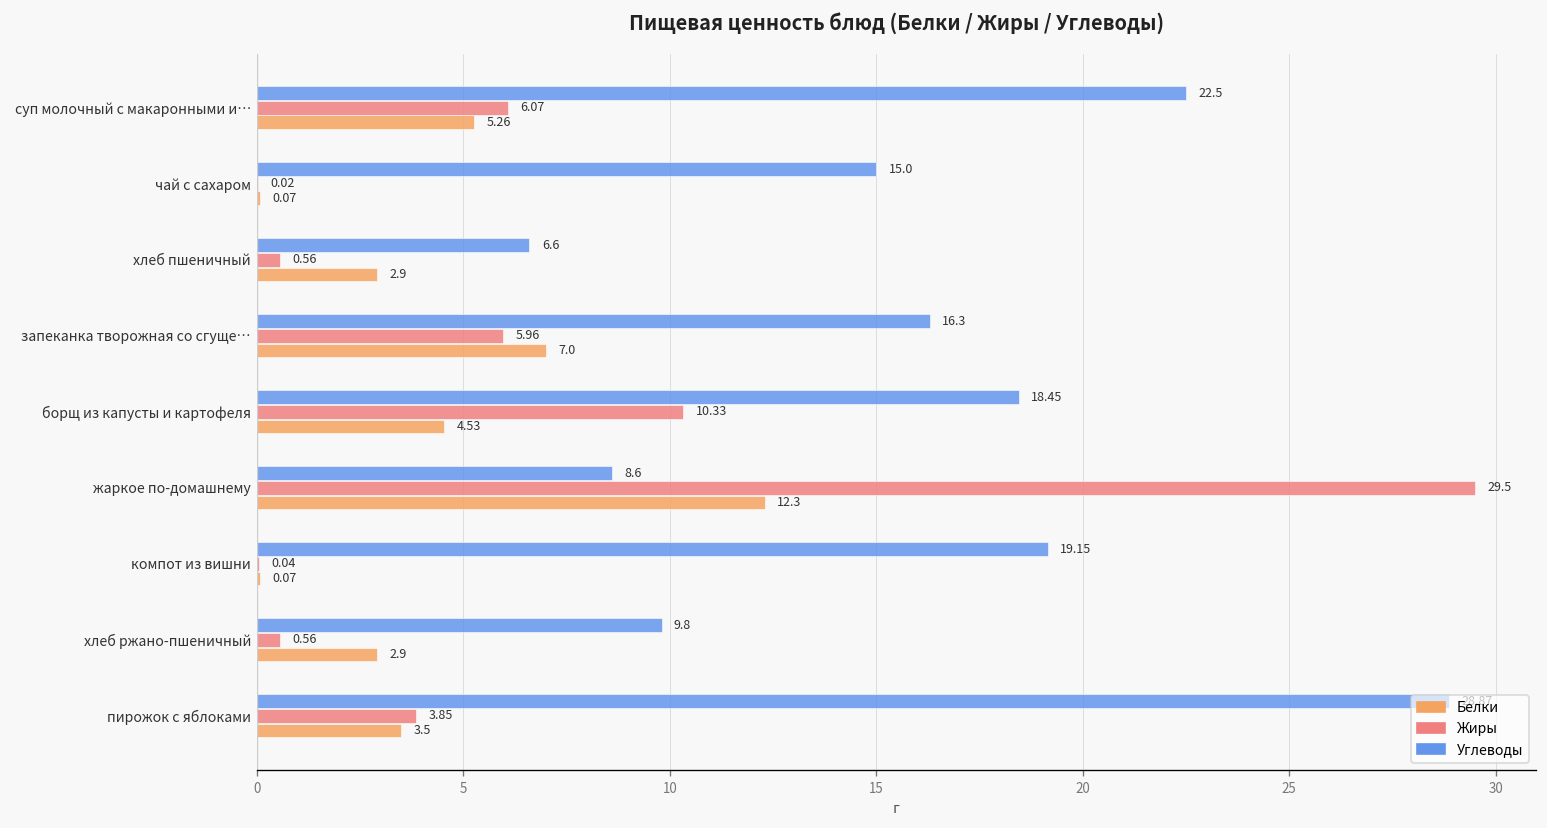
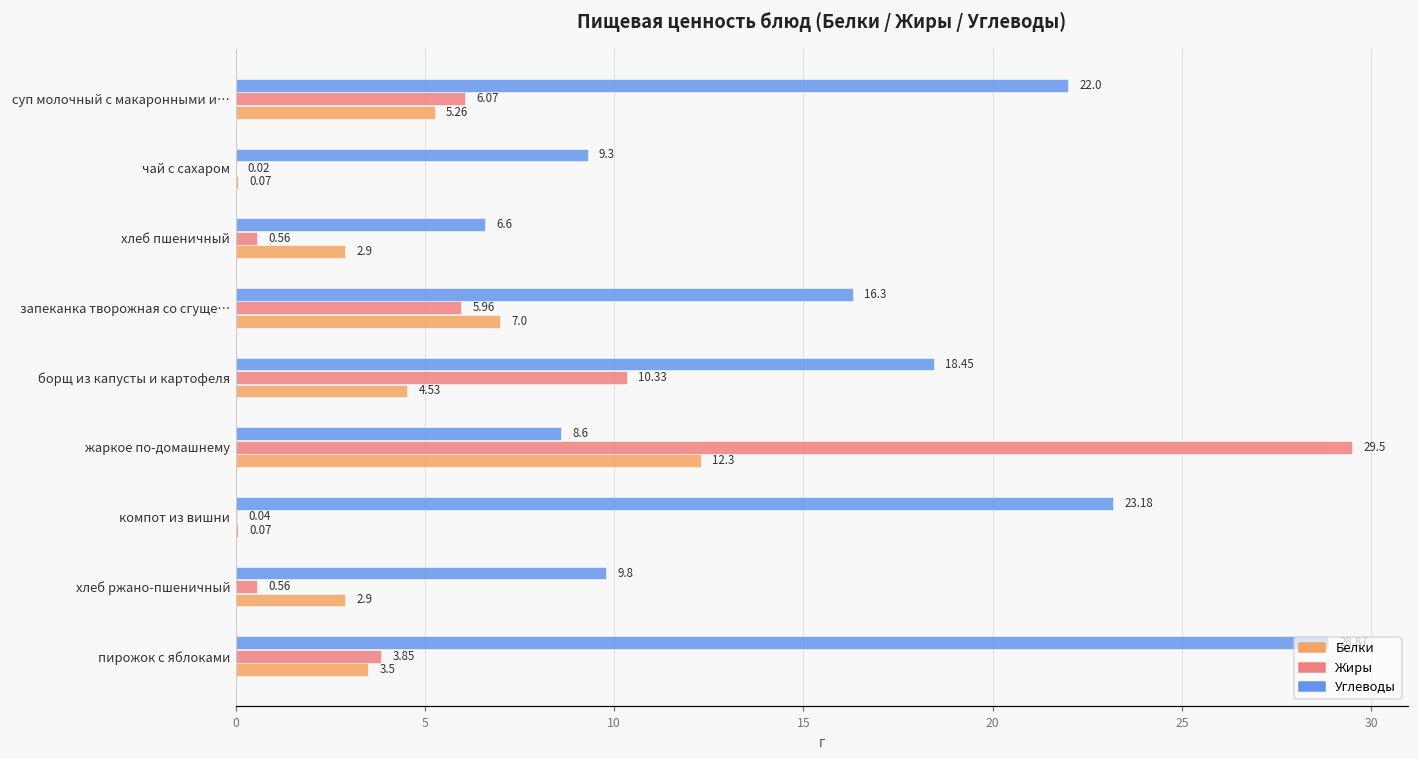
Углеводы, суп молочный с макаронными и…: 22.5 -> 22.0
Углеводы, чай с сахаром: 15.0 -> 9.3
Углеводы, компот из вишни: 19.15 -> 23.18
